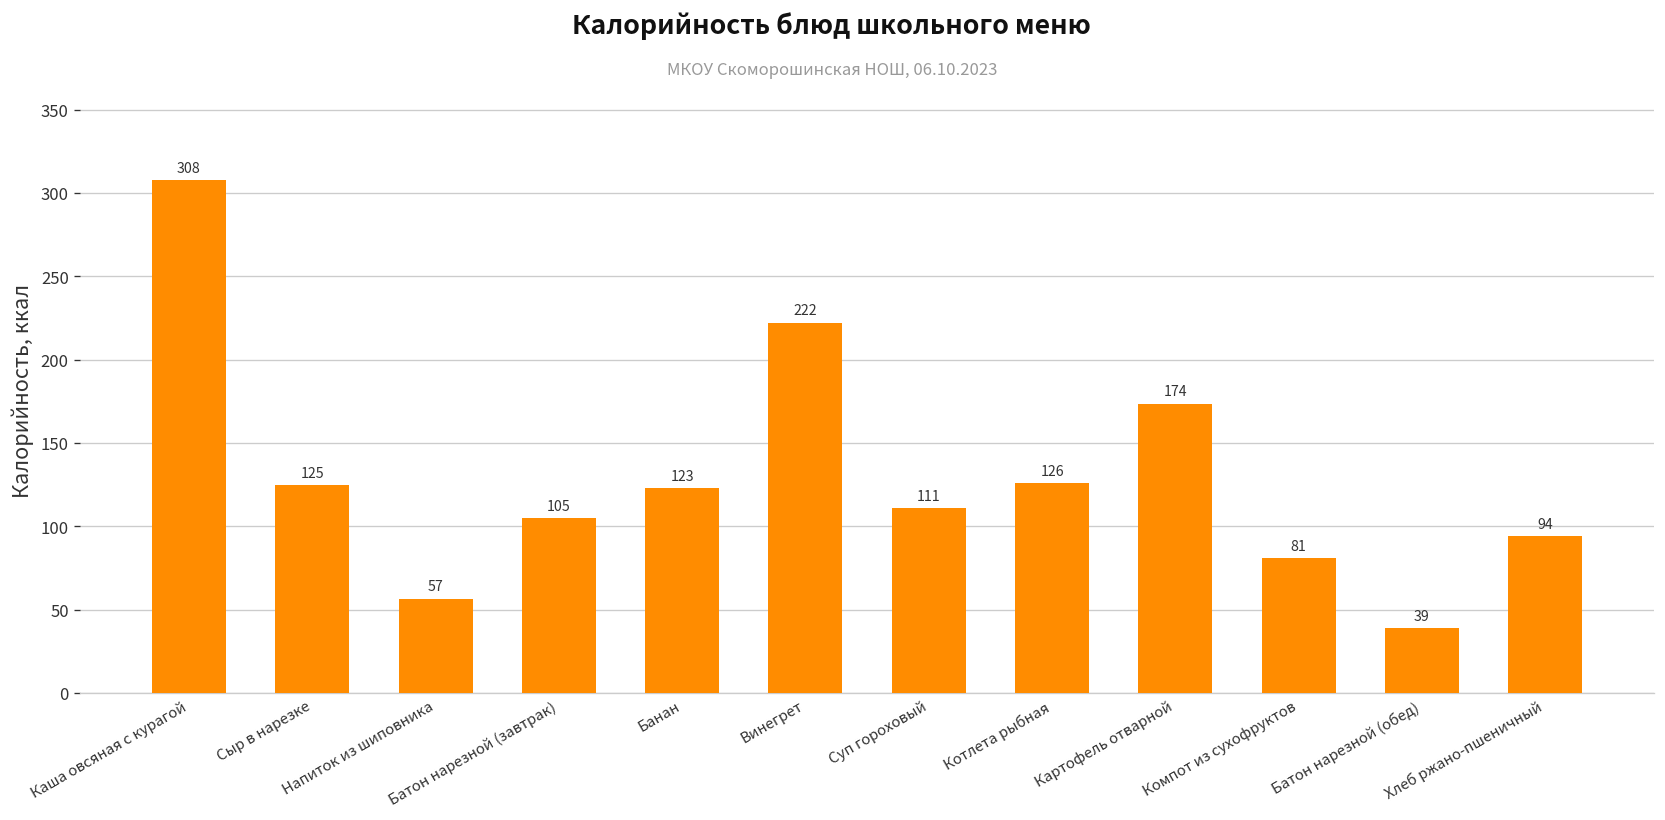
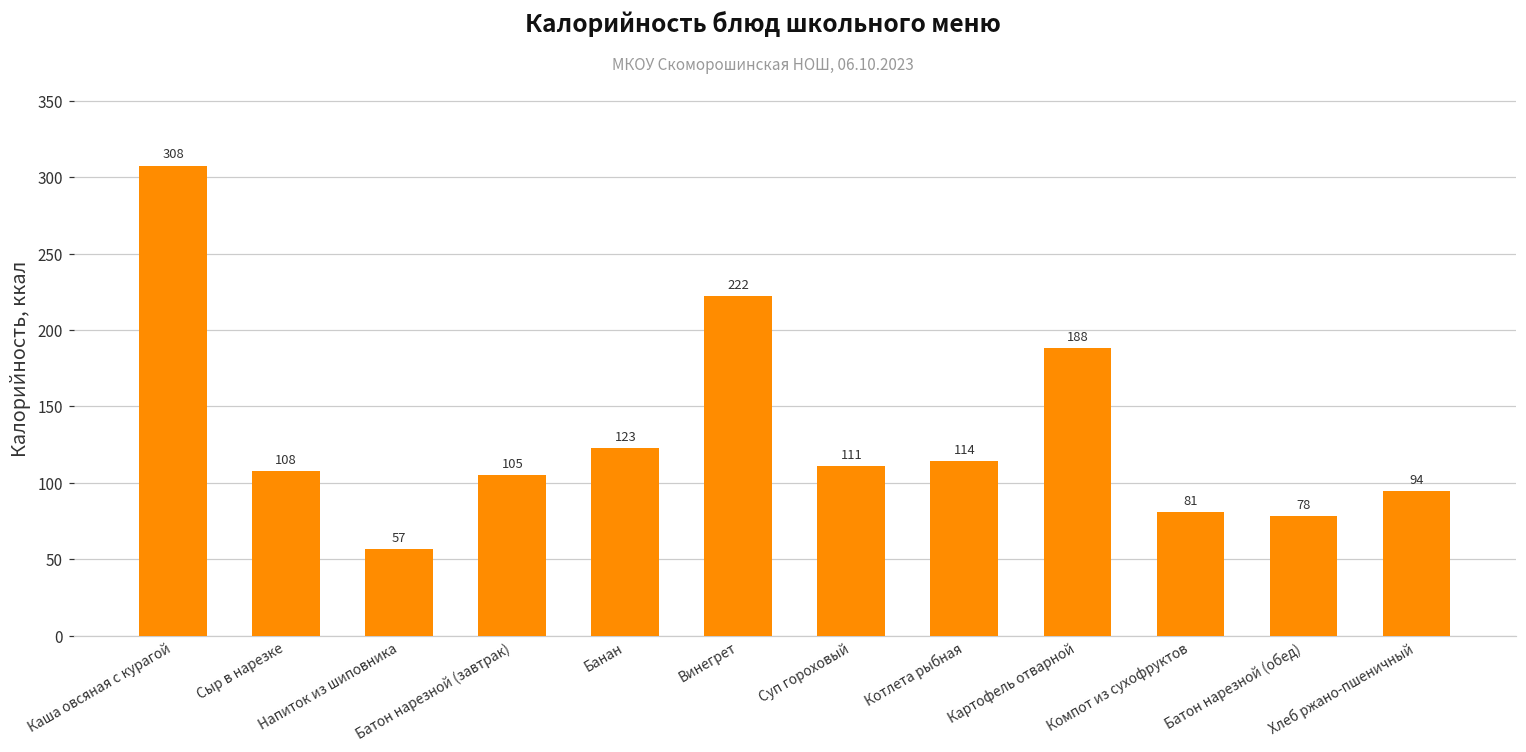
Сыр в нарезке: 125 -> 108
Котлета рыбная: 126 -> 114
Картофель отварной: 174 -> 188
Батон нарезной (обед): 39 -> 78
